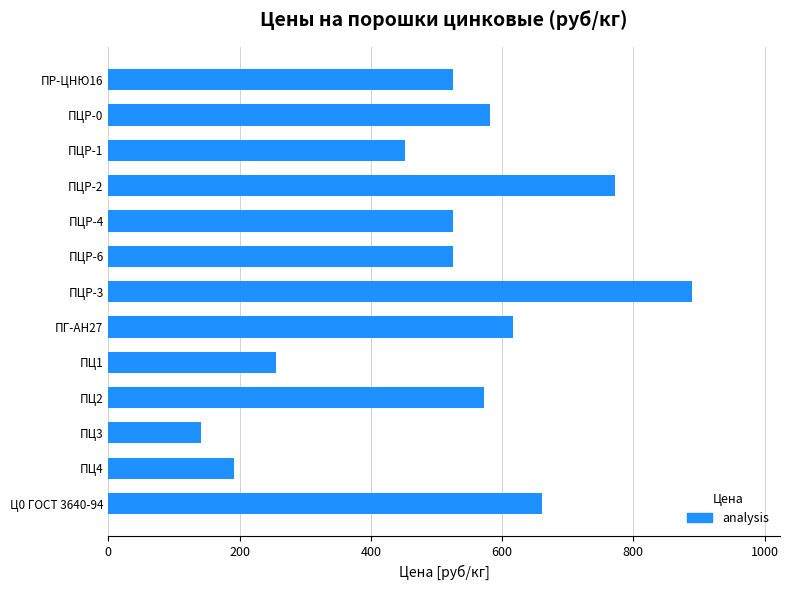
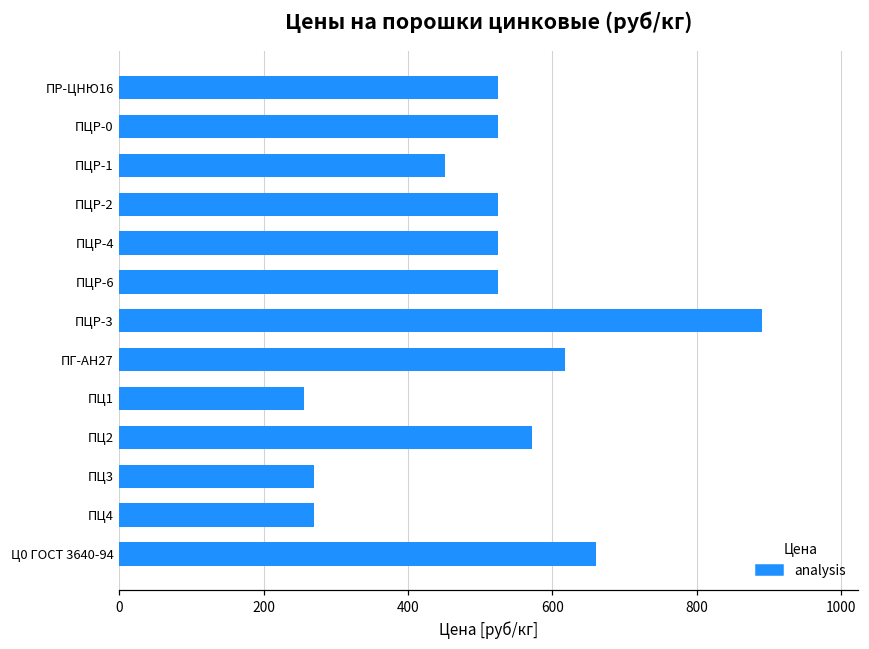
ПЦР-0: 580 -> 530
ПЦР-2: 770 -> 530
ПЦ3: 140 -> 270
ПЦ4: 190 -> 270
